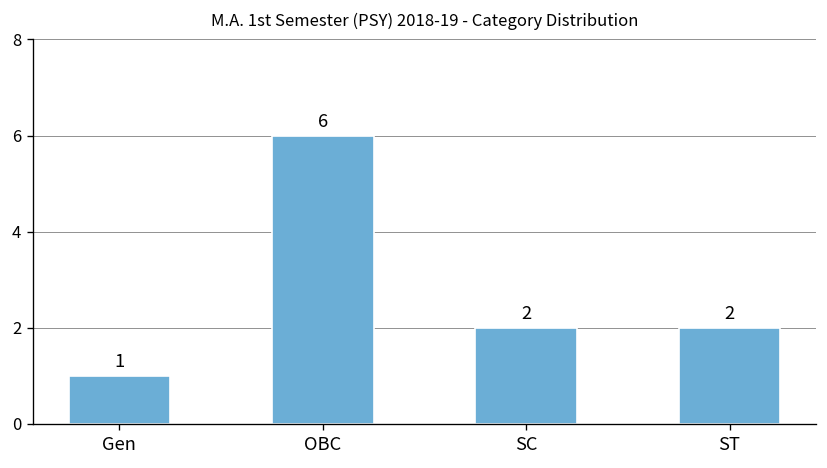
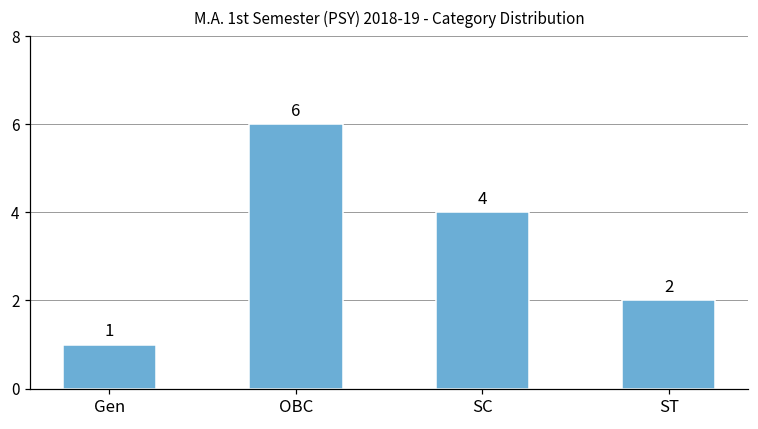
SC: 2 -> 4
